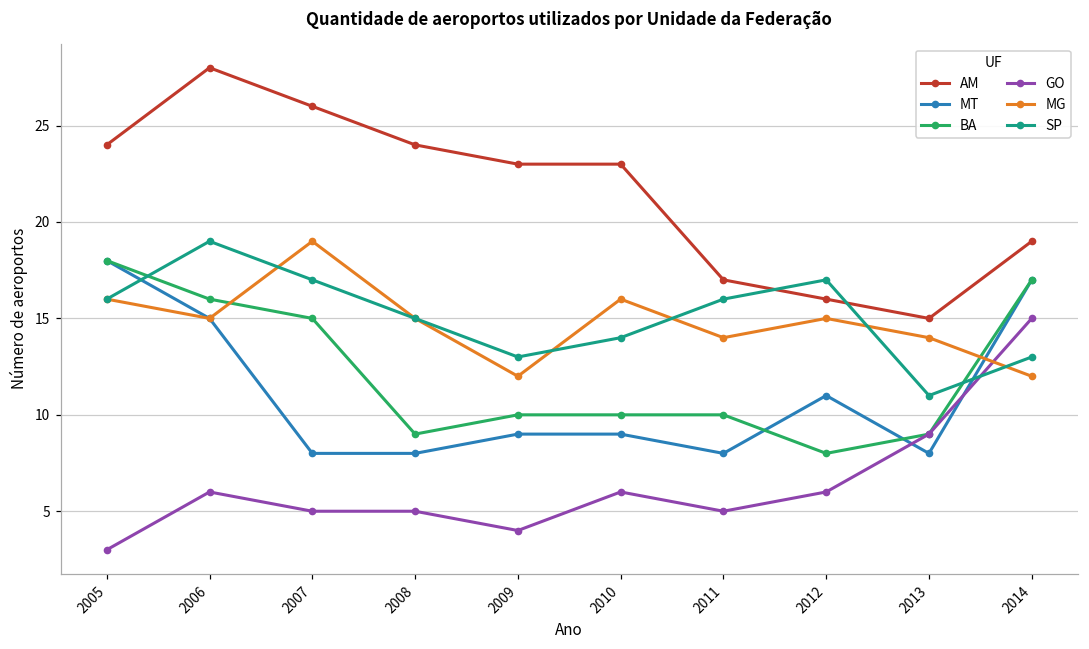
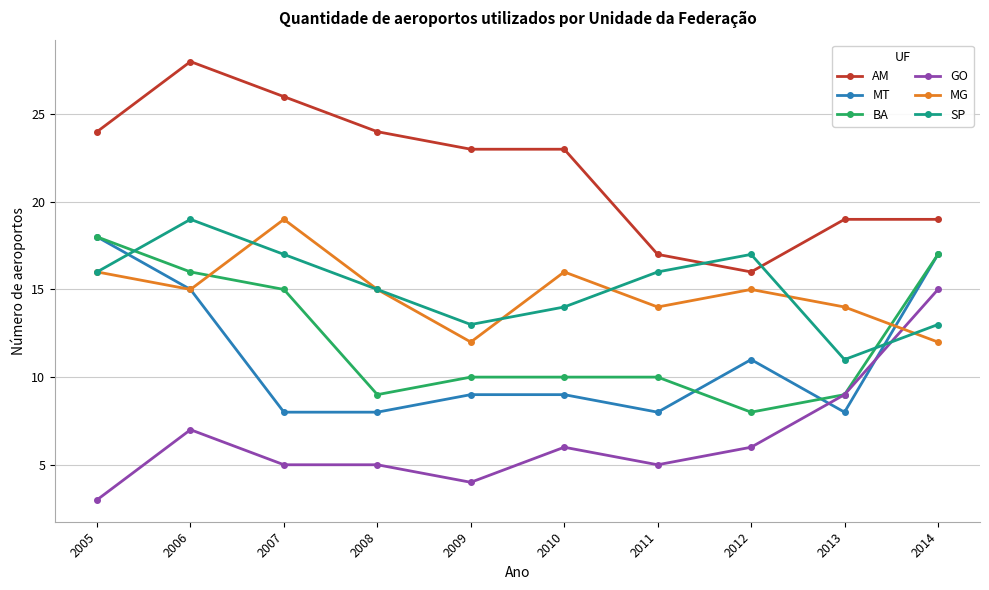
GO, 2006: 6 -> 7
AM, 2013: 15 -> 19
